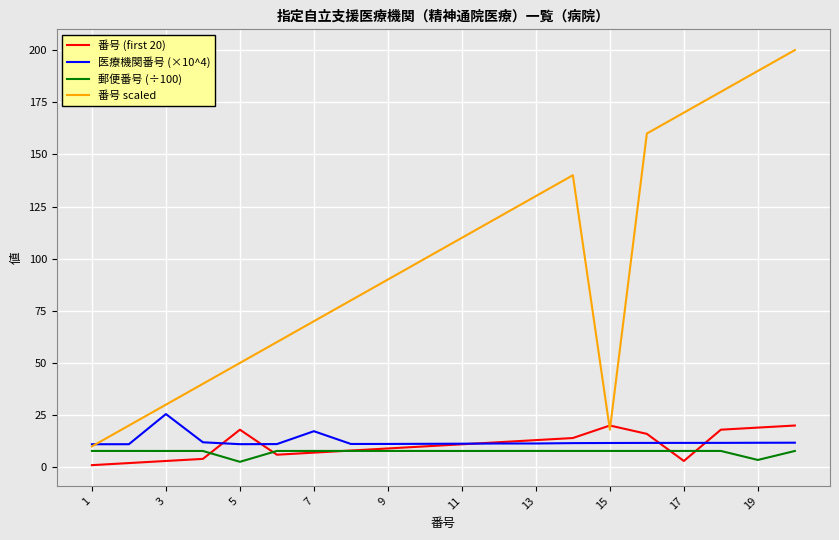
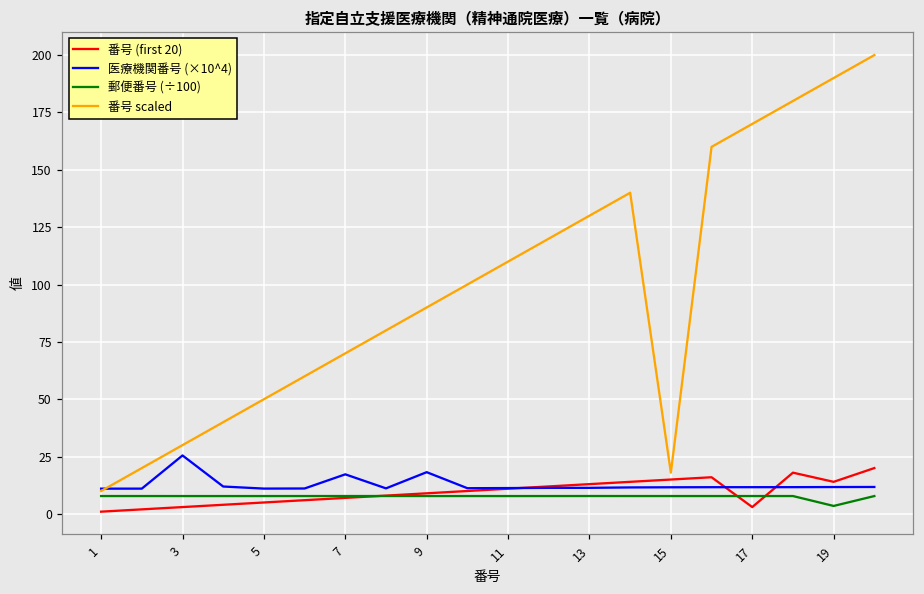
番号 (first 20), 5: 18 -> 5
郵便番号 (÷100), 5: 3 -> 8
医療機関番号 (×10^4), 9: 11 -> 18
番号 (first 20), 15: 20 -> 15
番号 (first 20), 19: 19 -> 14
